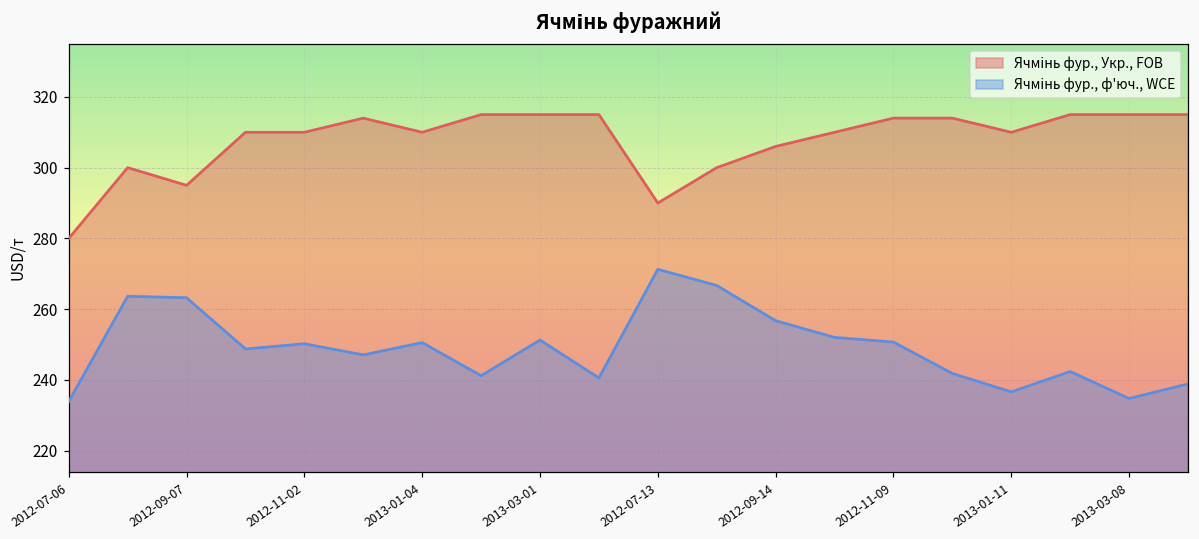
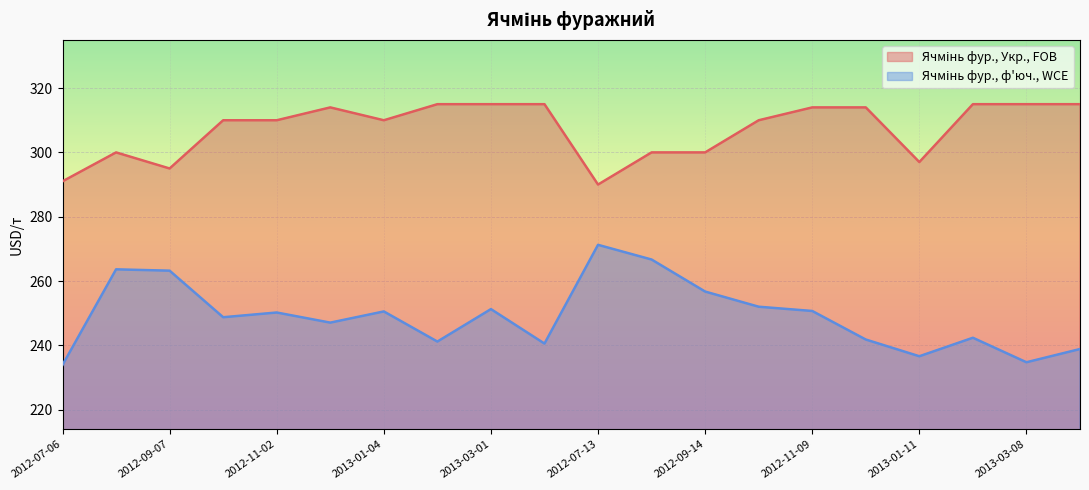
Ячмінь фур., Укр., FOB, 2012-07-06: 280 -> 291
Ячмінь фур., Укр., FOB, 2012-09-14: 306 -> 300
Ячмінь фур., Укр., FOB, 2013-01-11: 310 -> 297
